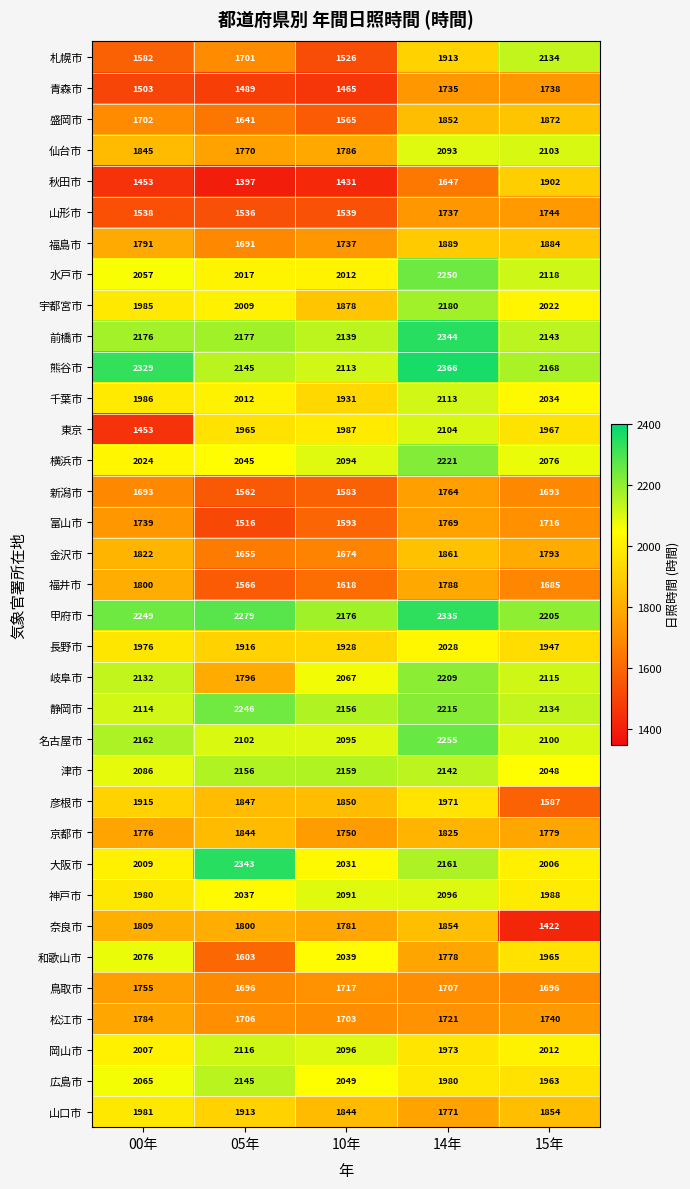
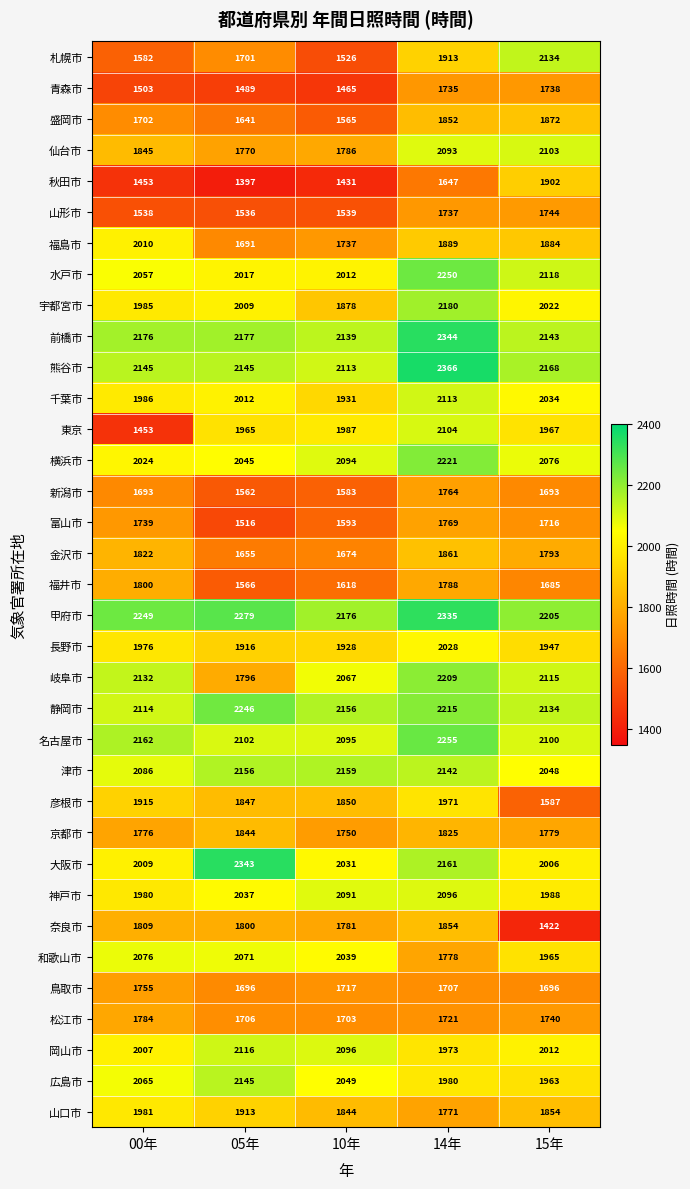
福島市, 00年: 1791 -> 2010
熊谷市, 00年: 2329 -> 2145
和歌山市, 05年: 1603 -> 2071
